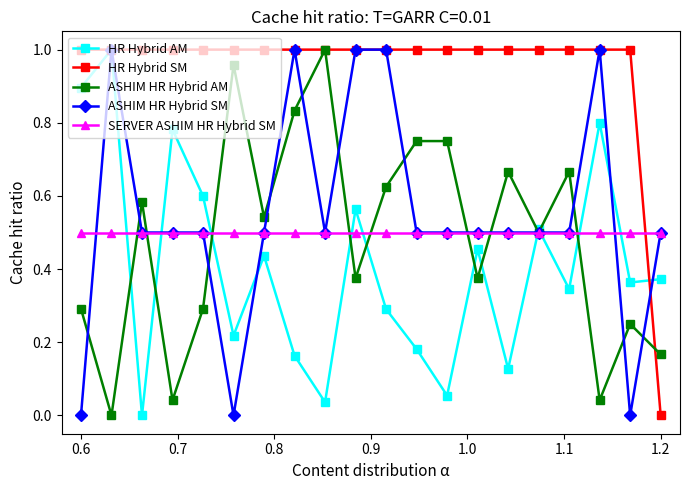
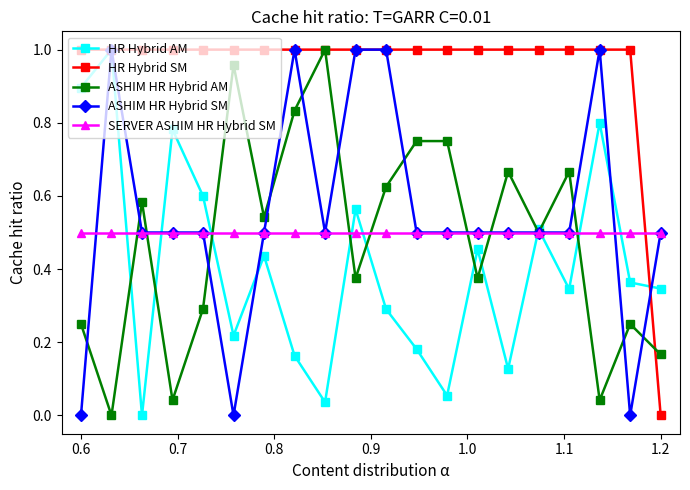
ASHIM HR Hybrid AM, 0.6: 0.29 -> 0.25
HR Hybrid AM, 1.2: 0.37 -> 0.35
